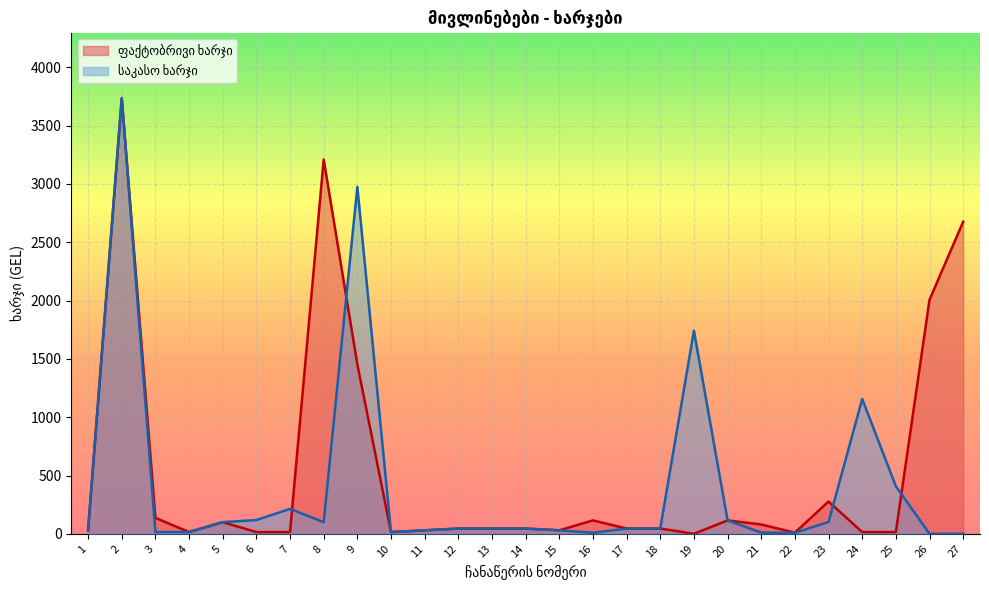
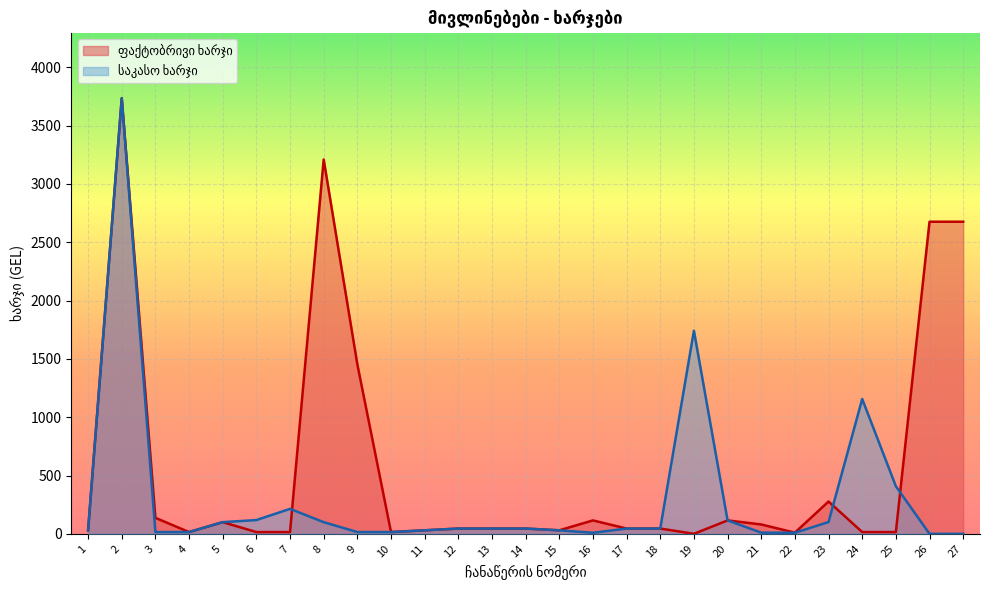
საკასო ხარჯი, 9: 2980 -> 20
ფაქტობრივი ხარჯი, 26: 2010 -> 2680
